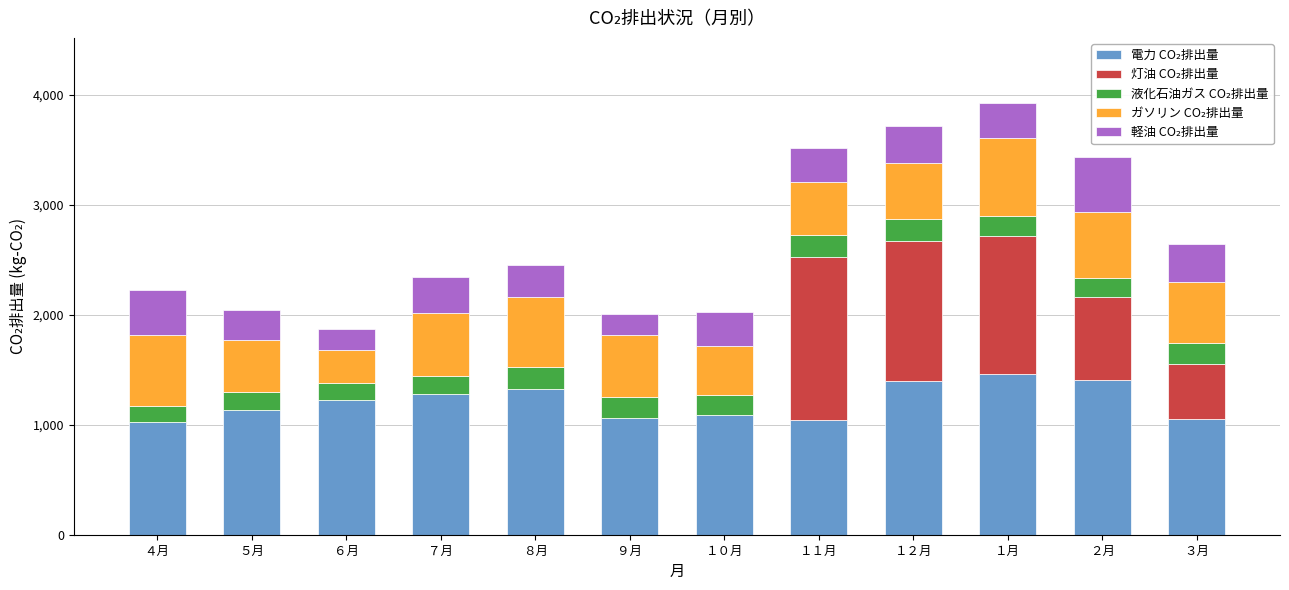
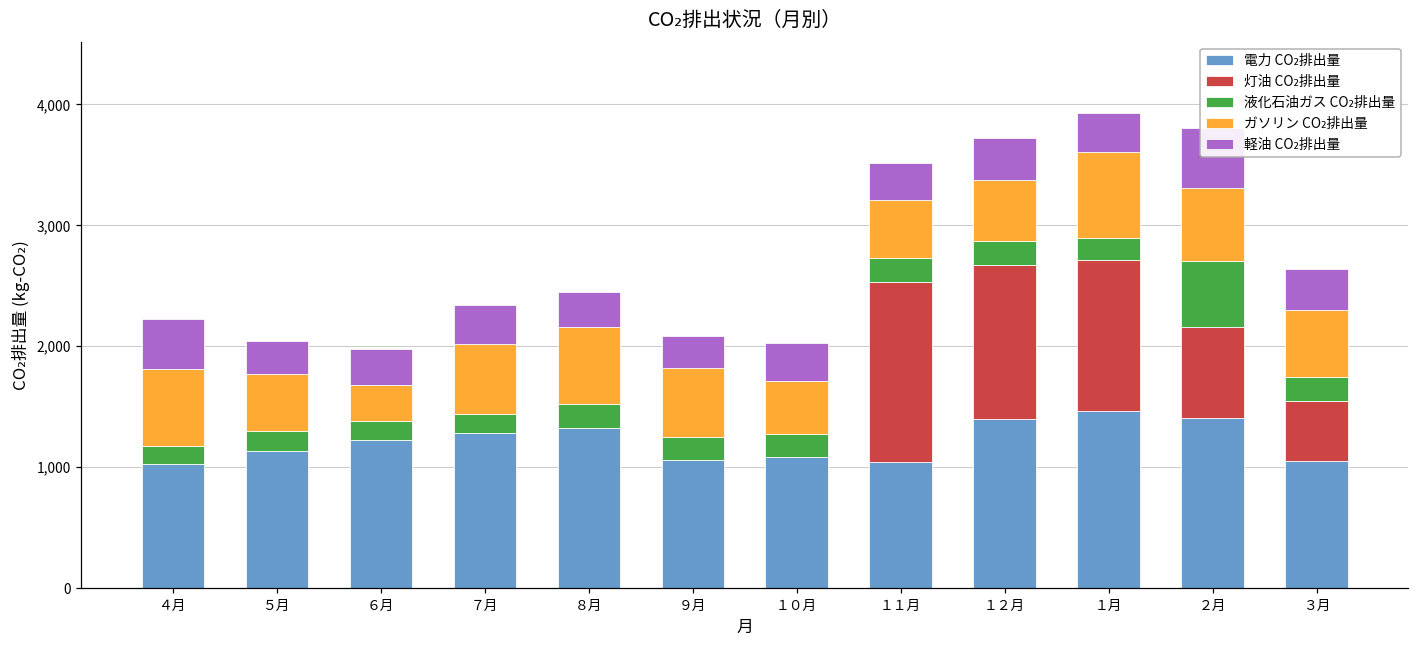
軽油 CO₂排出量, ６月: 190 -> 300
軽油 CO₂排出量, ９月: 180 -> 270
液化石油ガス CO₂排出量, ２月: 170 -> 550
